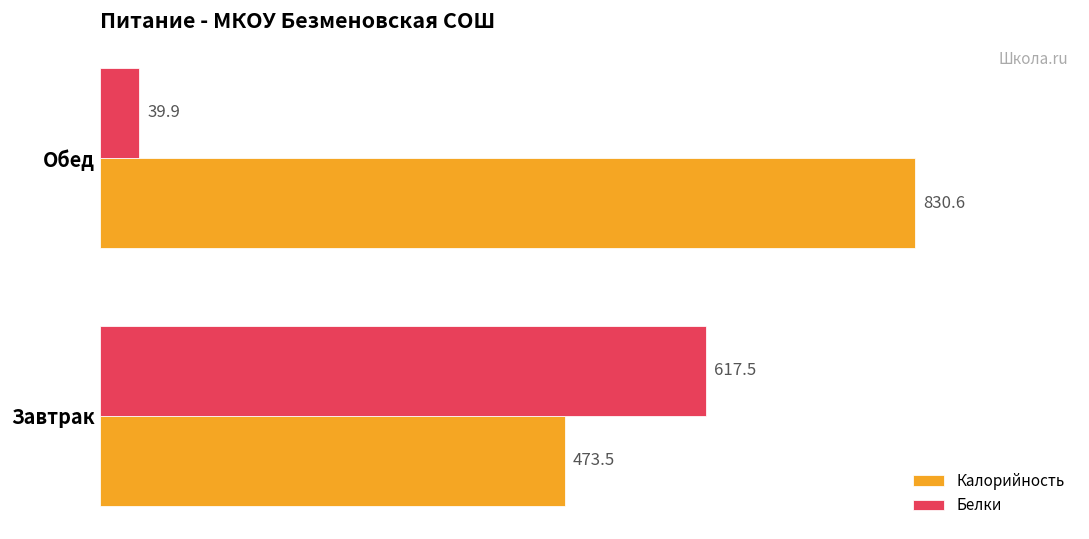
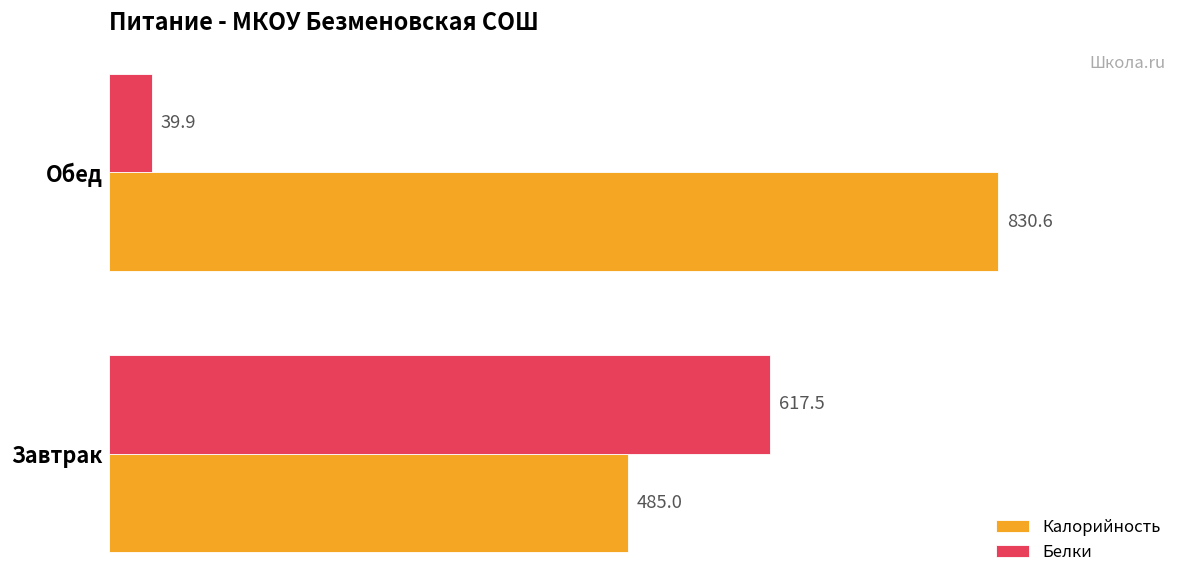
Калорийность, Завтрак: 473.5 -> 485.0
